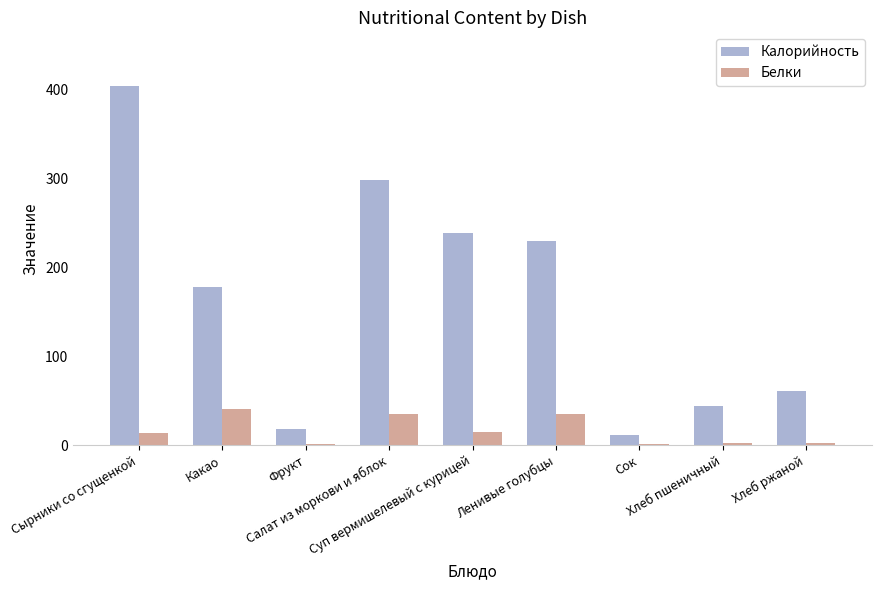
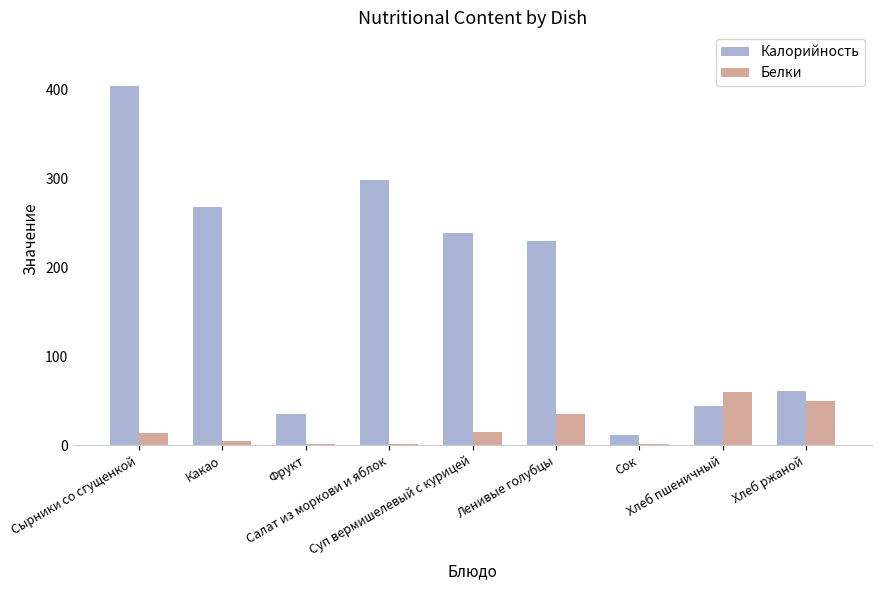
Калорийность, Какао: 180 -> 270
Белки, Какао: 40 -> 0
Калорийность, Фрукт: 20 -> 40
Белки, Салат из моркови и яблок: 30 -> 0
Белки, Хлеб пшеничный: 0 -> 60
Белки, Хлеб ржаной: 0 -> 50
